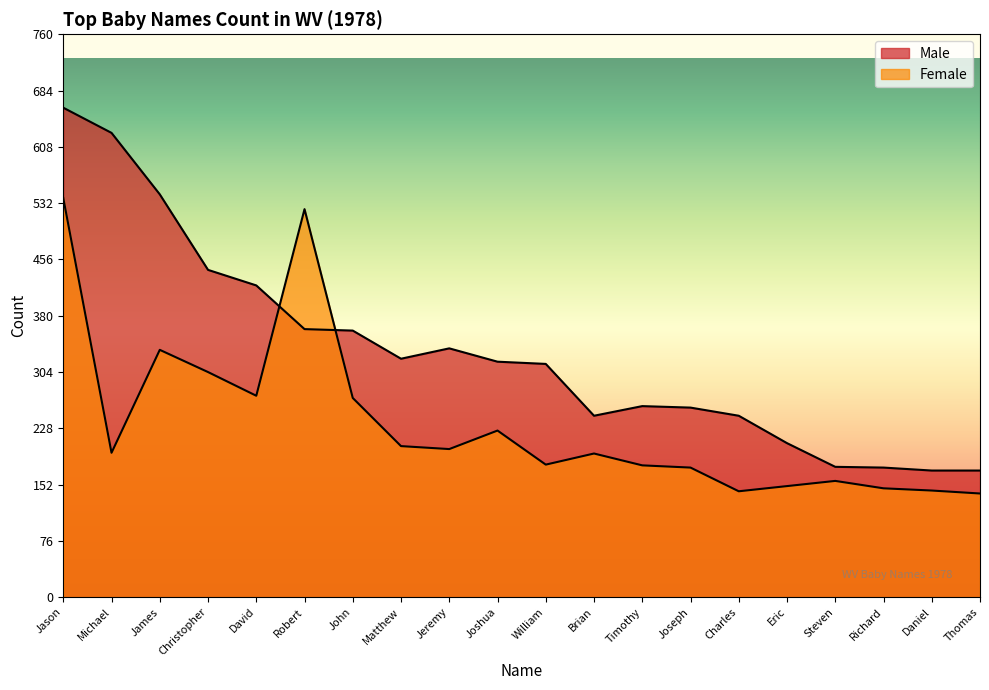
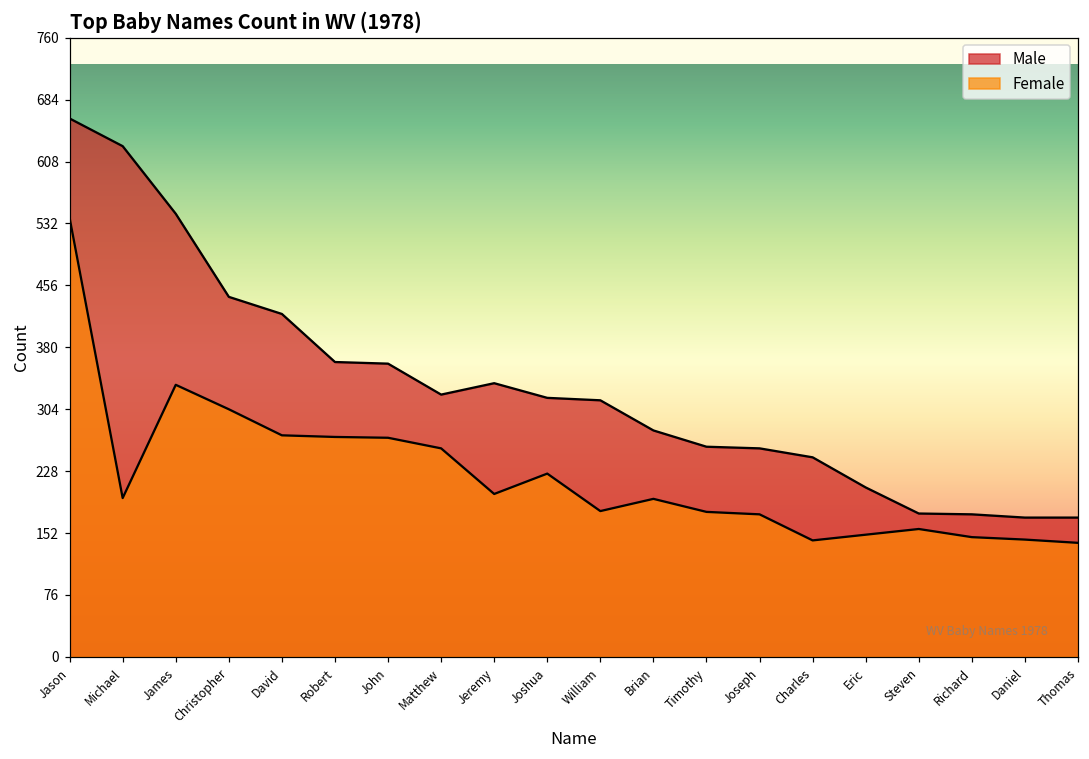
Female, Robert: 520 -> 270
Female, Matthew: 200 -> 260
Male, Brian: 250 -> 280
